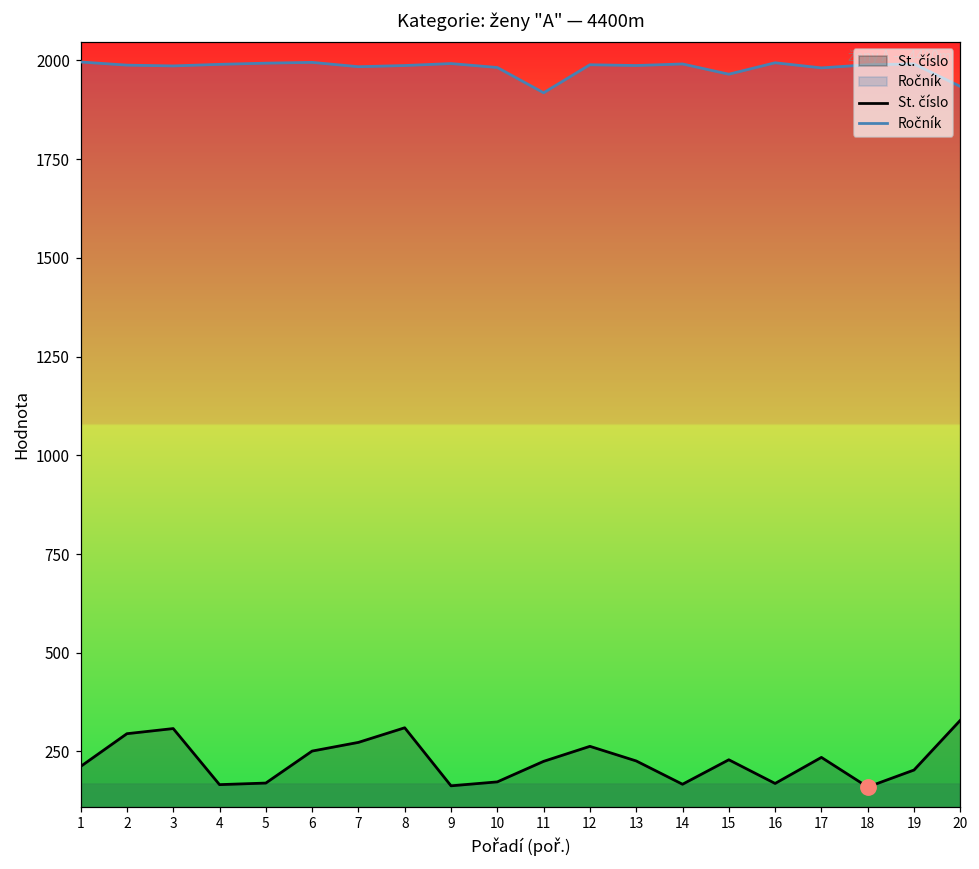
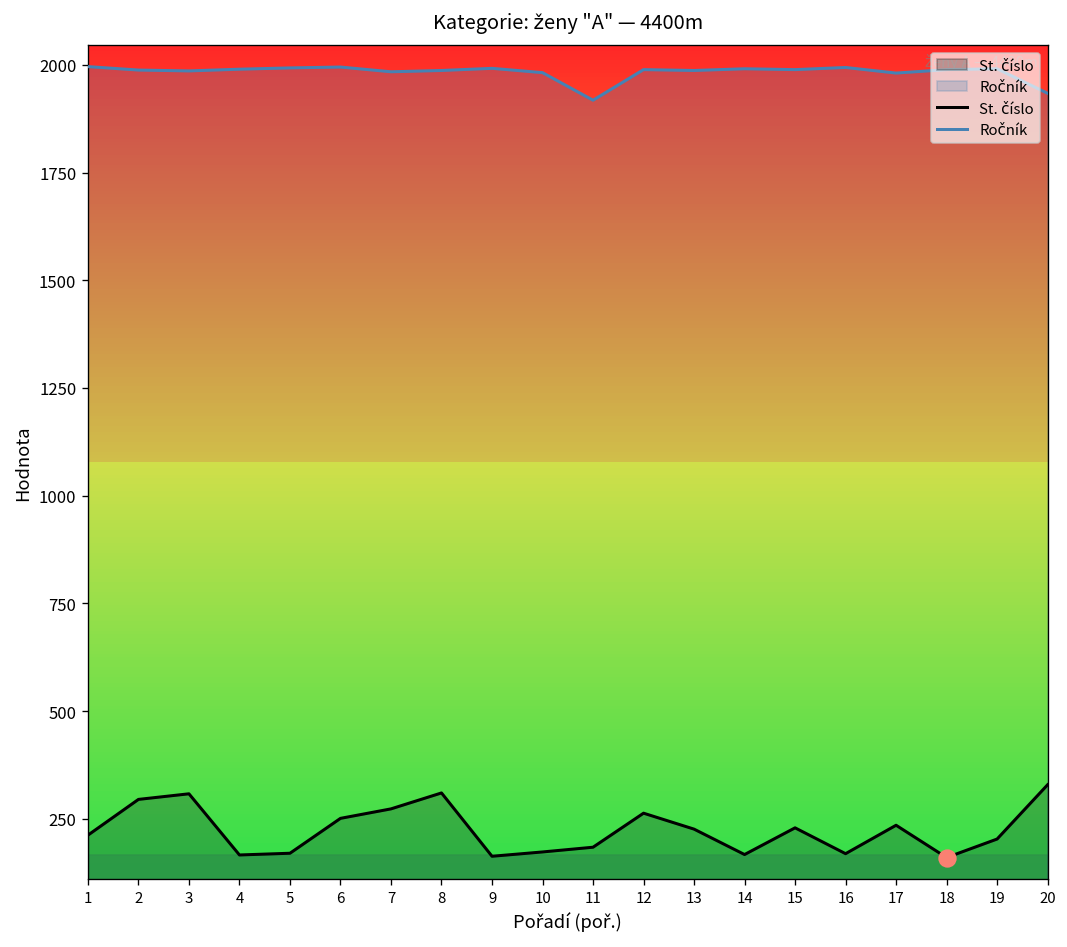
St. číslo, 11: 230 -> 180
Ročník, 15: 1970 -> 1990
